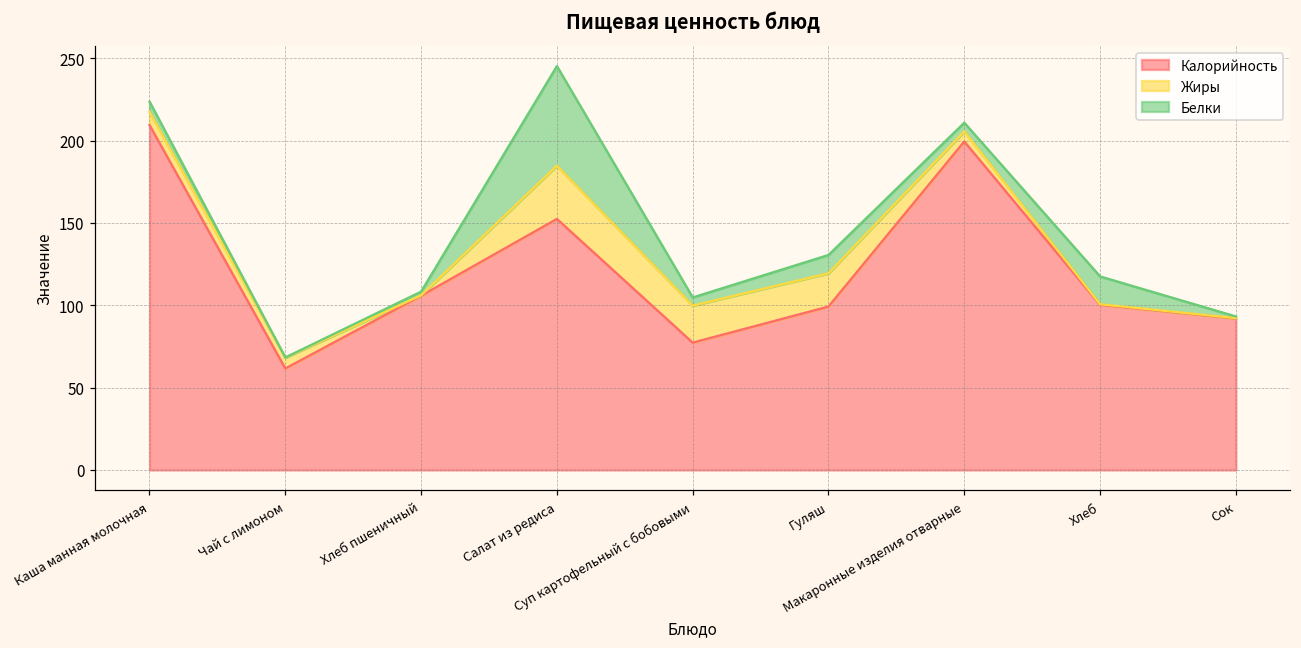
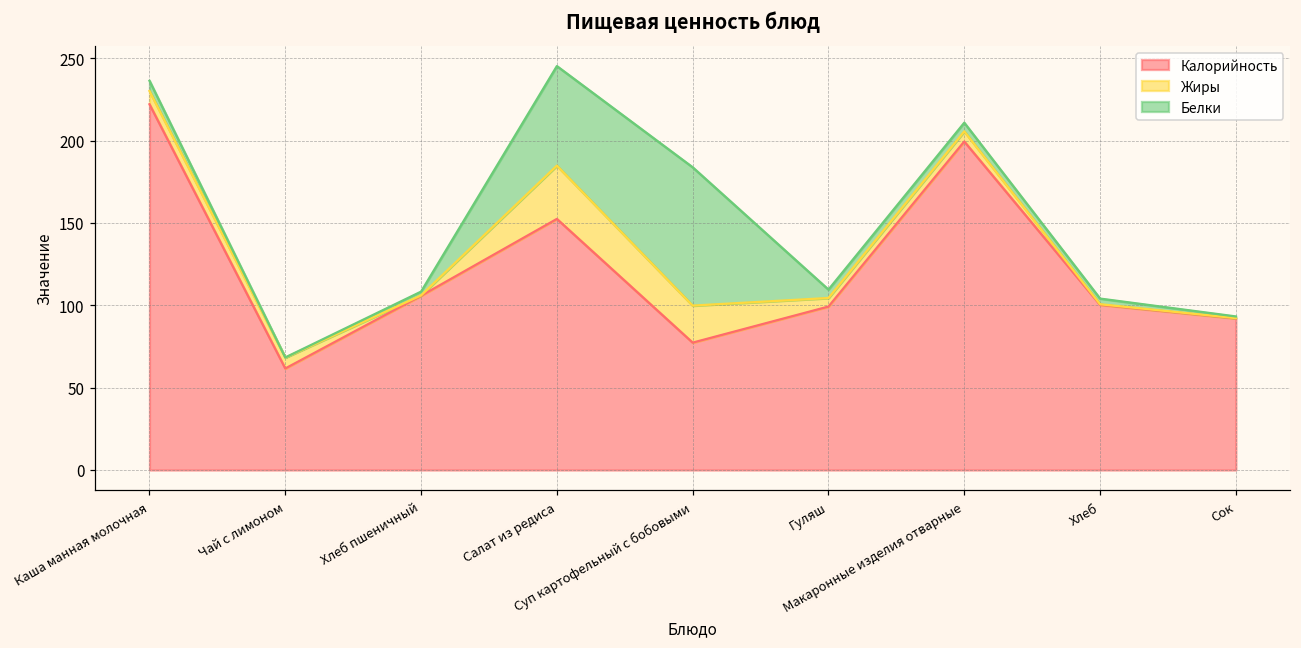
Калорийность, Каша манная молочная: 209 -> 222
Белки, Суп картофельный с бобовыми: 5 -> 84
Жиры, Гуляш: 20 -> 5
Белки, Гуляш: 11 -> 5
Белки, Хлеб: 17 -> 3
